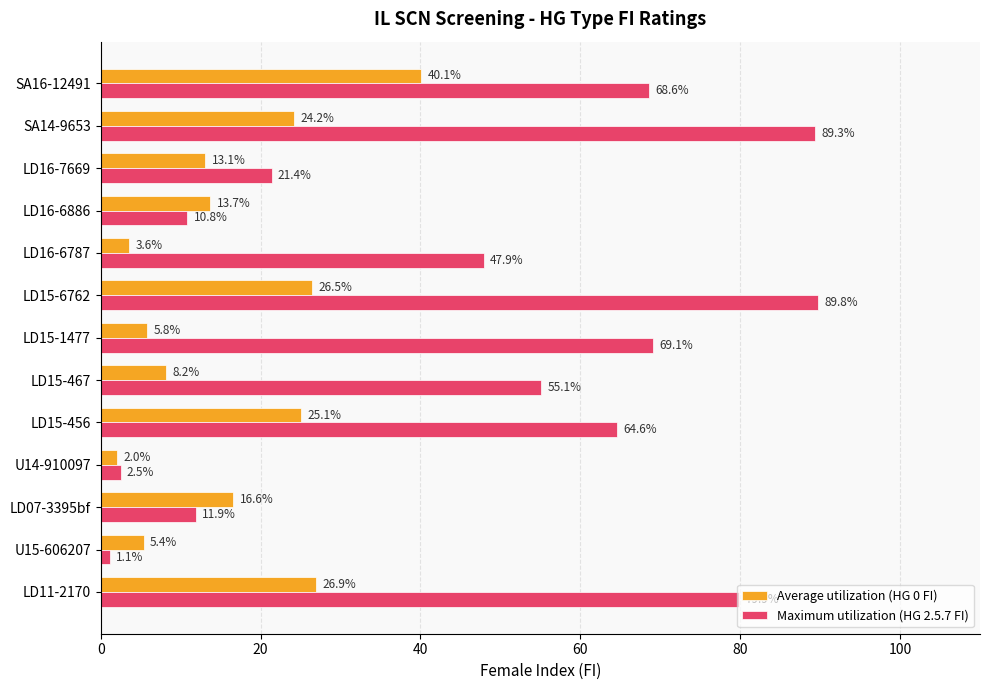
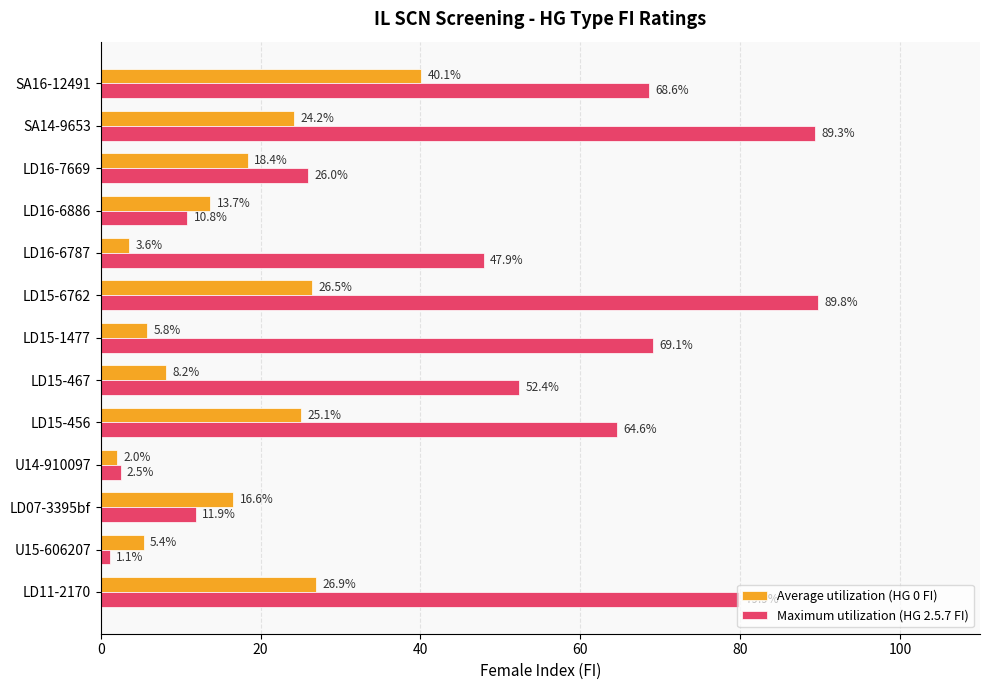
Average utilization (HG 0 FI), LD16-7669: 13.1% -> 18.4%
Maximum utilization (HG 2.5.7 FI), LD16-7669: 21.4% -> 26.0%
Maximum utilization (HG 2.5.7 FI), LD15-467: 55.1% -> 52.4%
